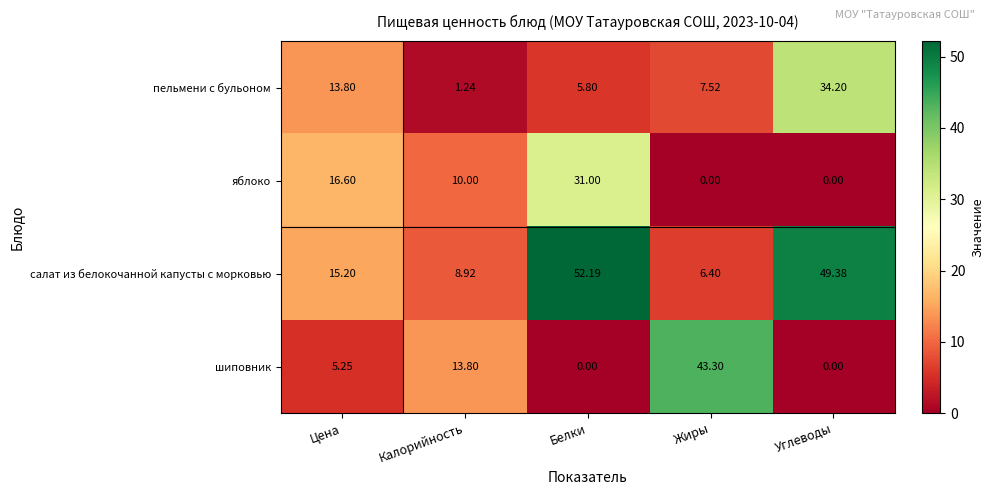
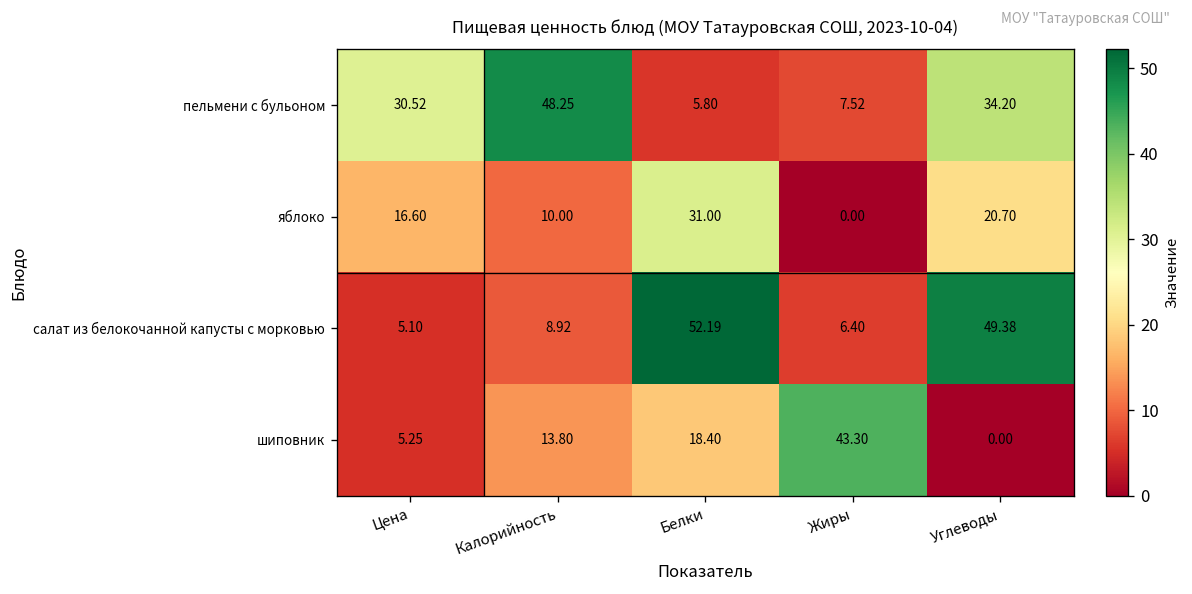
пельмени с бульоном, Цена: 13.80 -> 30.52
пельмени с бульоном, Калорийность: 1.24 -> 48.25
яблоко, Углеводы: 0.00 -> 20.70
салат из белокочанной капусты с морковью, Цена: 15.20 -> 5.10
шиповник, Белки: 0.00 -> 18.40
